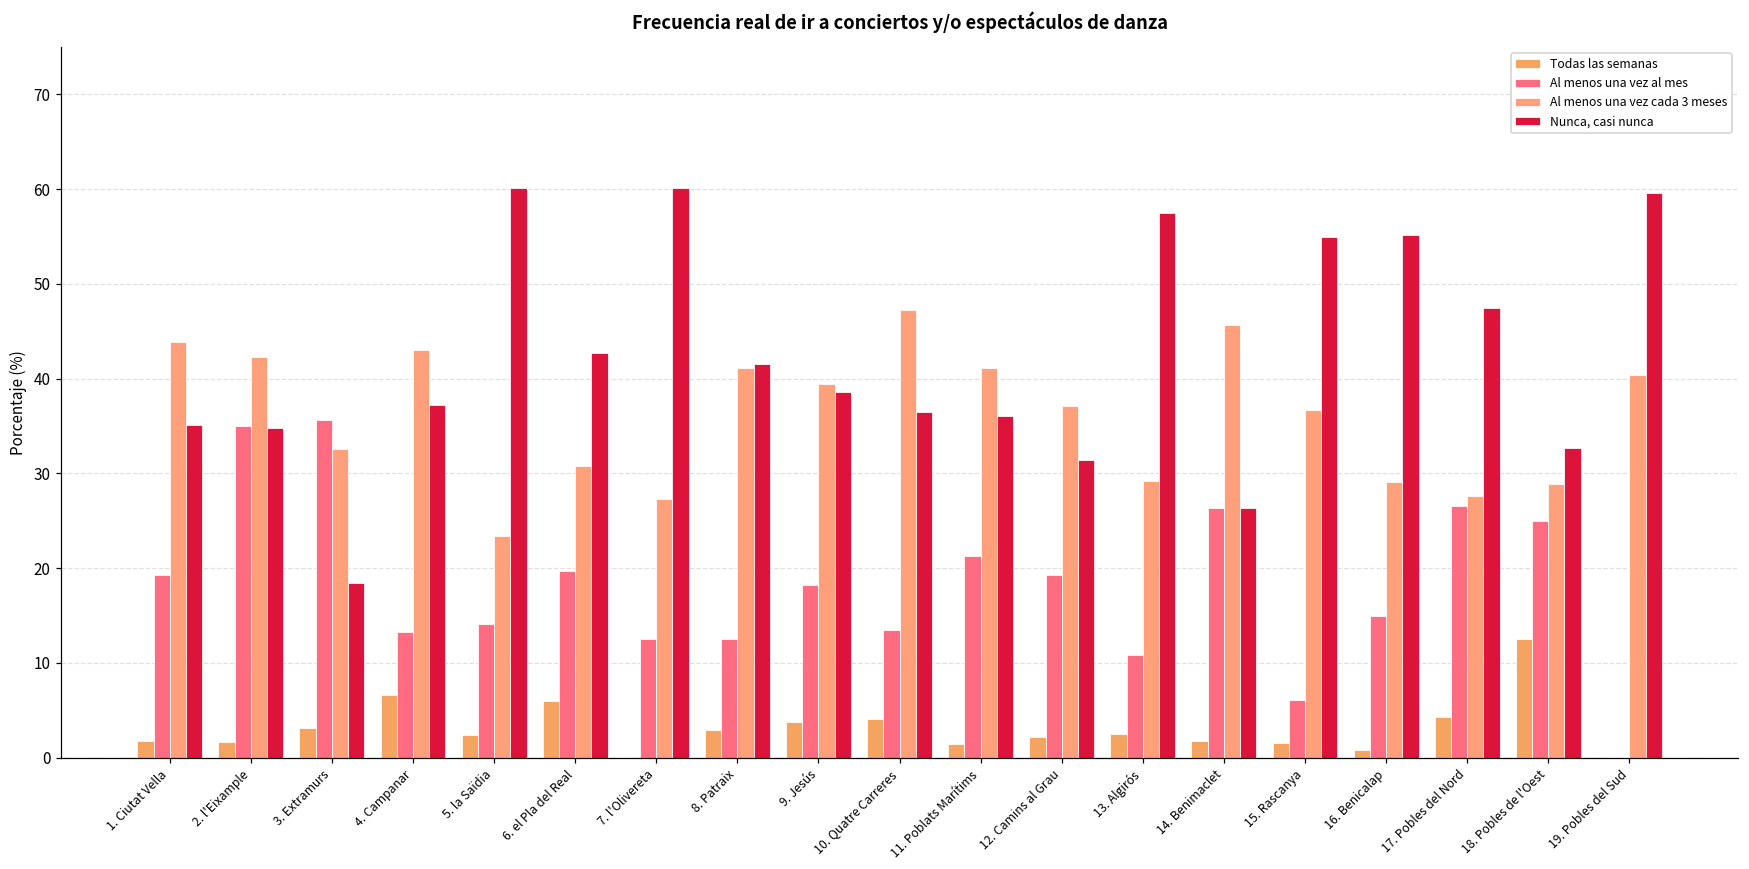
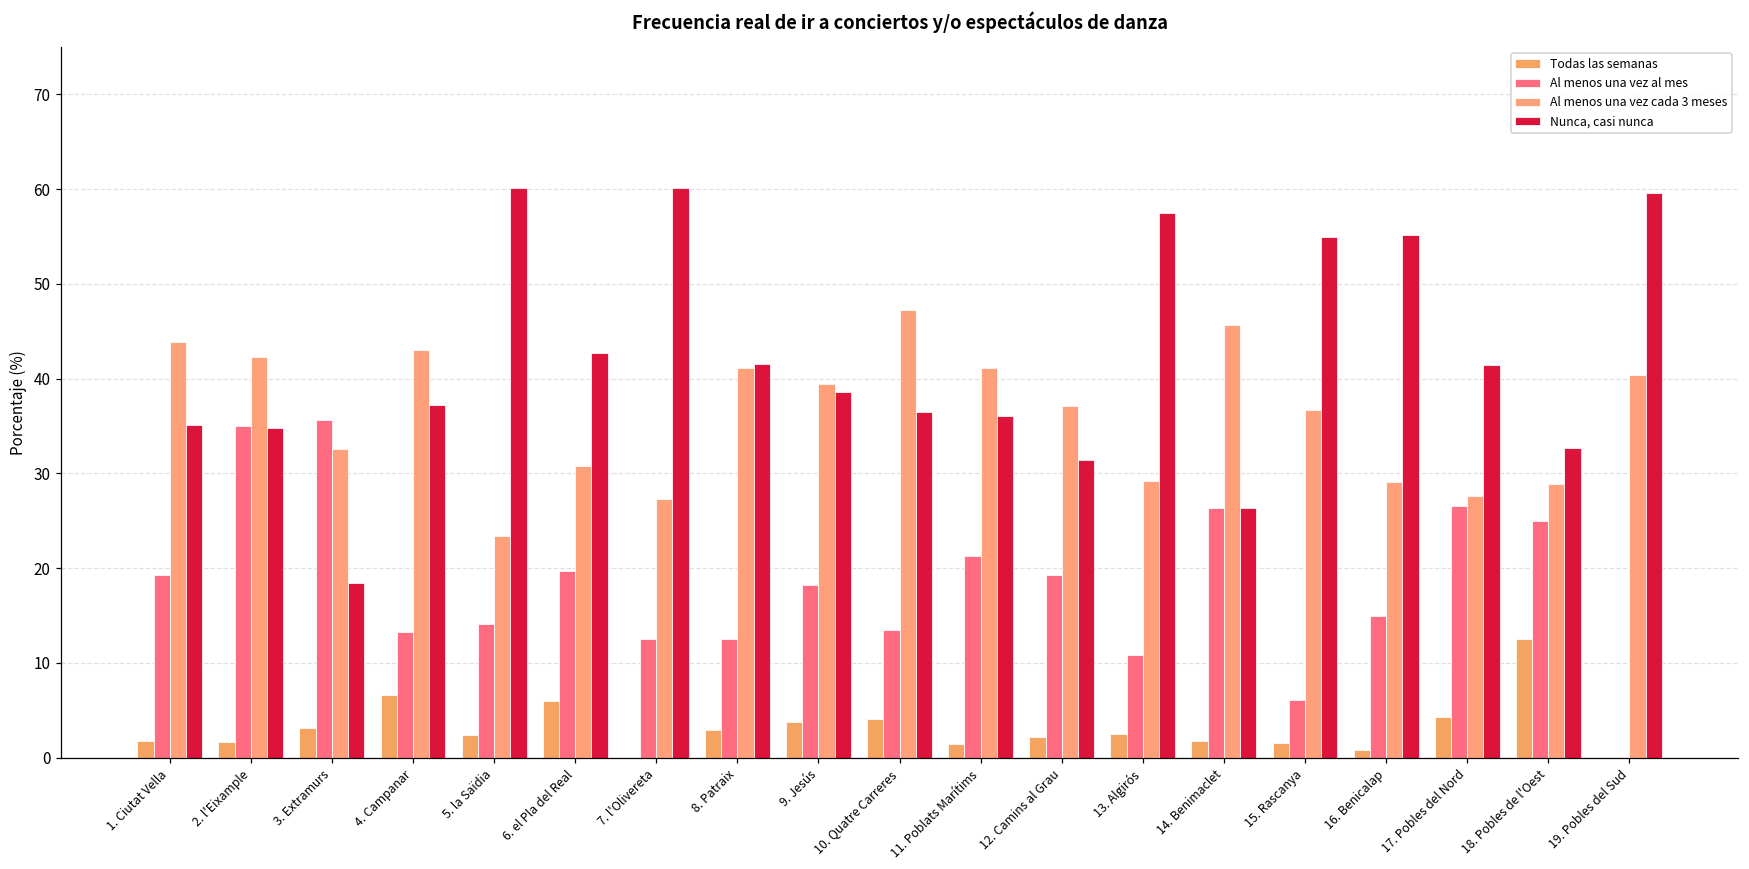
Nunca, casi nunca, 17. Pobles del Nord: 47 -> 41
